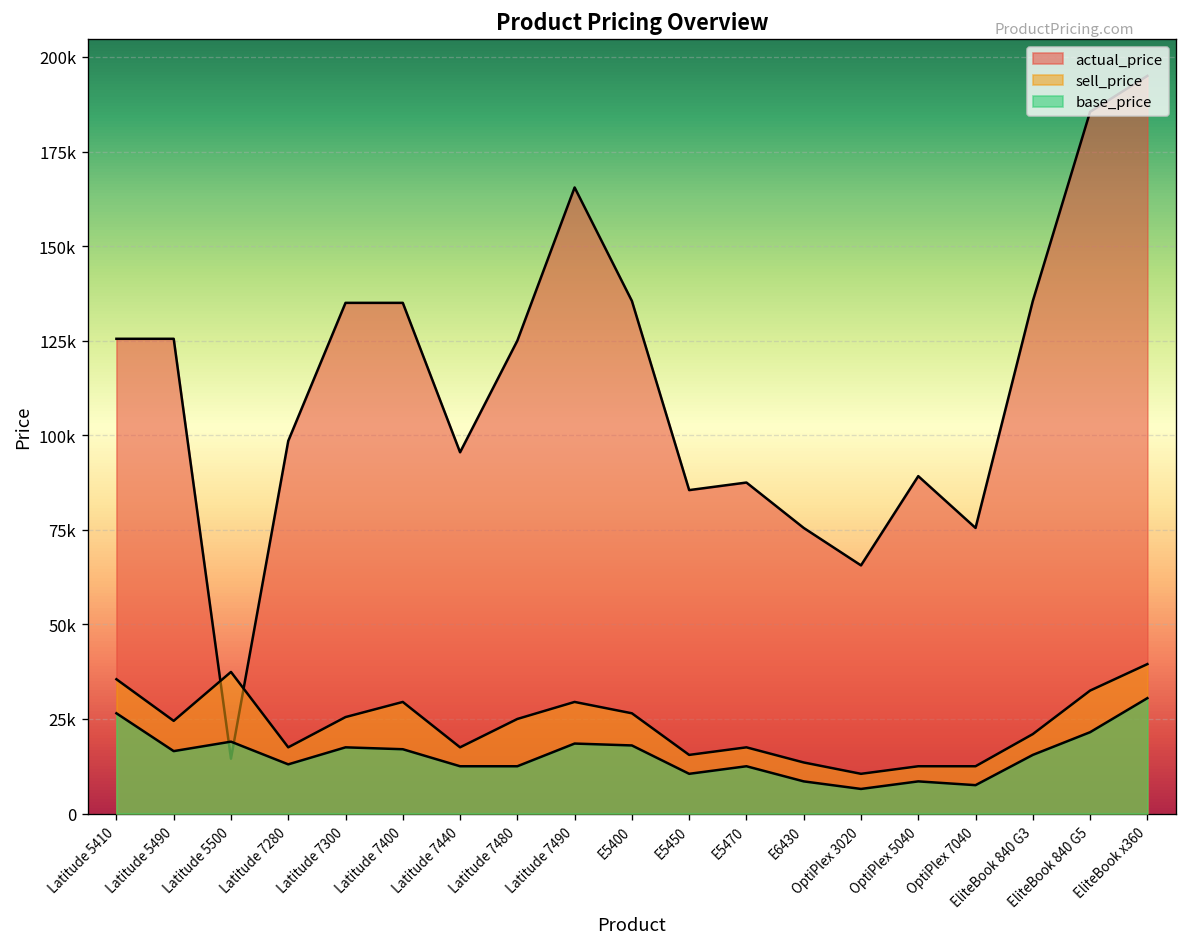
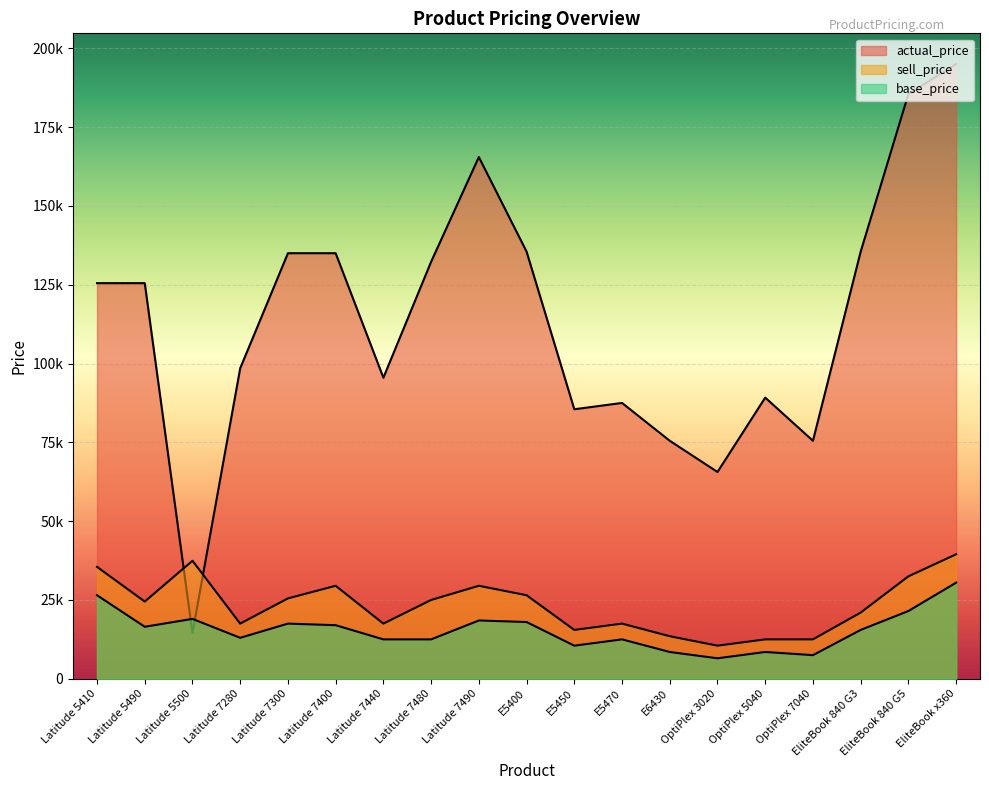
actual_price, Latitude 7480: 125000 -> 132000
